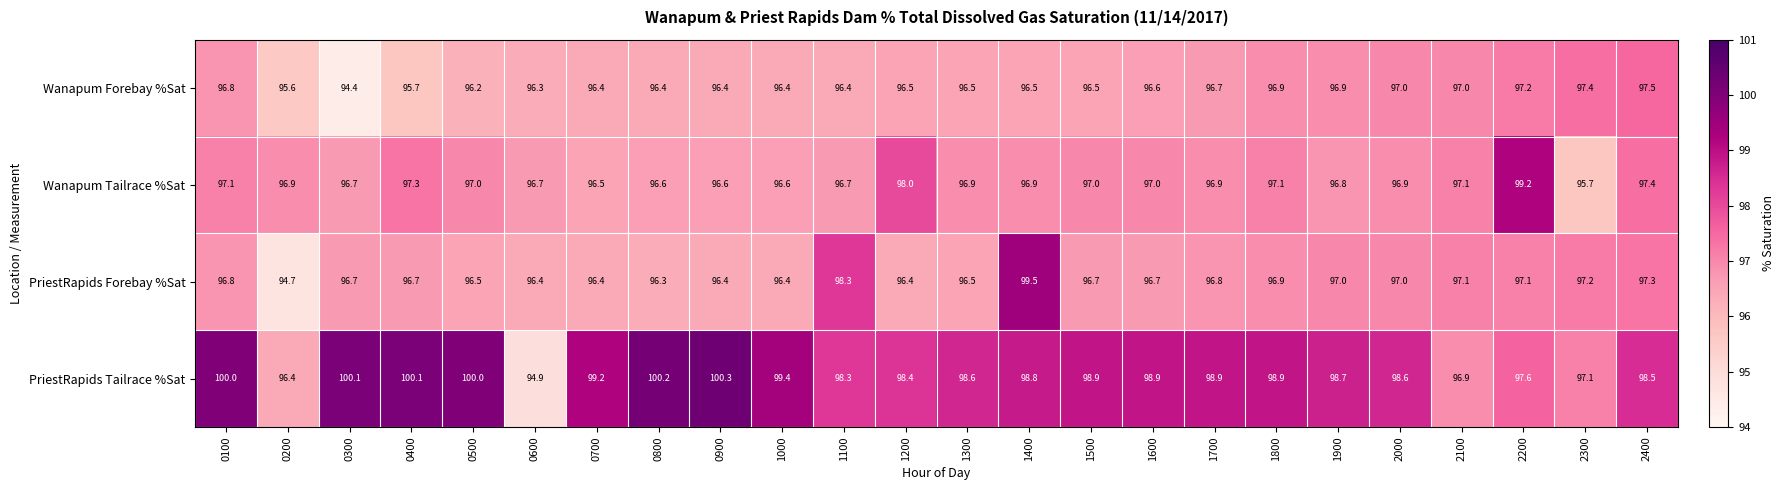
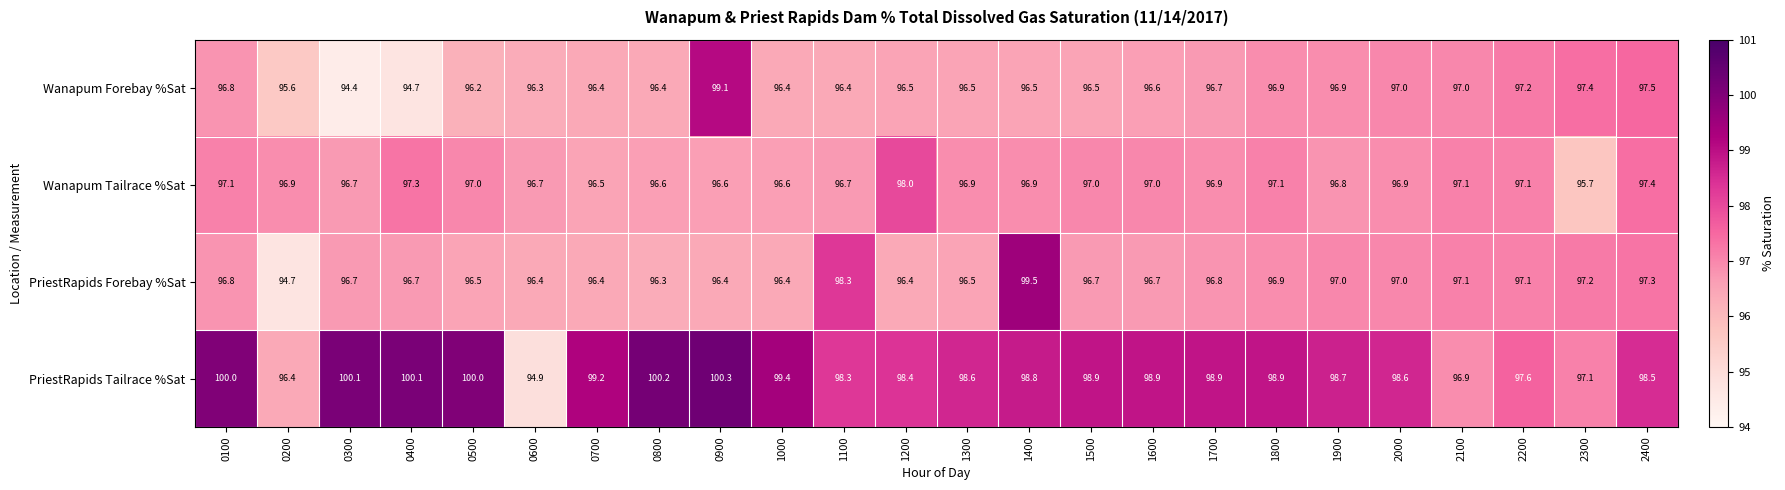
Wanapum Forebay %Sat, 0400: 95.7 -> 94.7
Wanapum Forebay %Sat, 0900: 96.4 -> 99.1
Wanapum Tailrace %Sat, 2200: 99.2 -> 97.1
